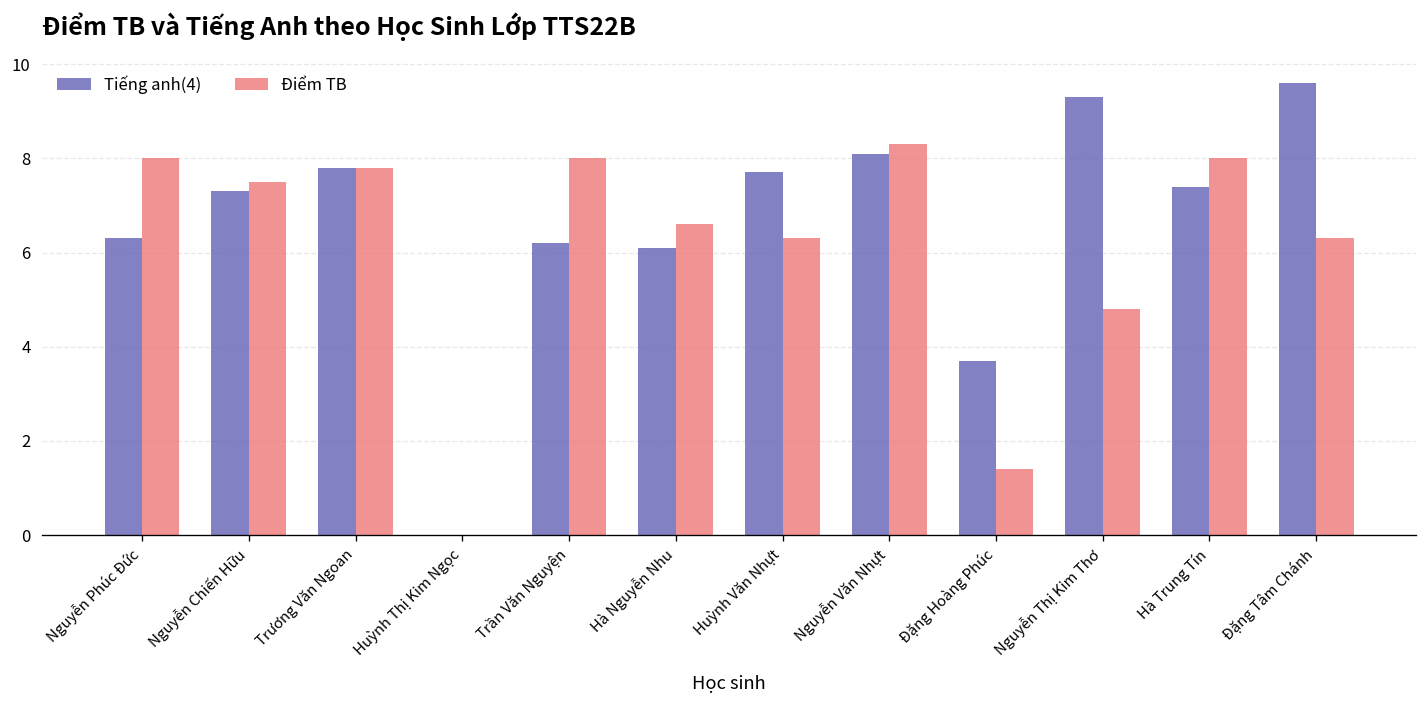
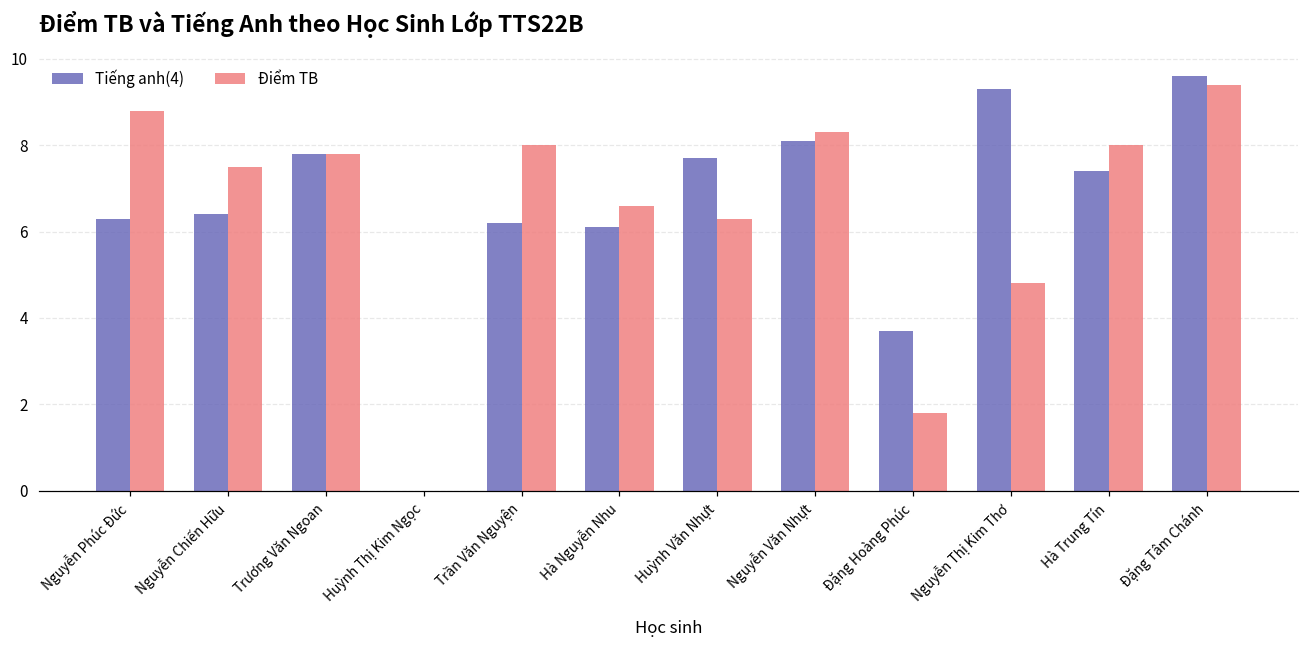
Điểm TB, Nguyễn Phúc Đức: 8.0 -> 8.8
Tiếng anh(4), Nguyễn Chiến Hữu: 7.3 -> 6.4
Điểm TB, Đặng Hoàng Phúc: 1.4 -> 1.8
Điểm TB, Đặng Tâm Chánh: 6.3 -> 9.4
